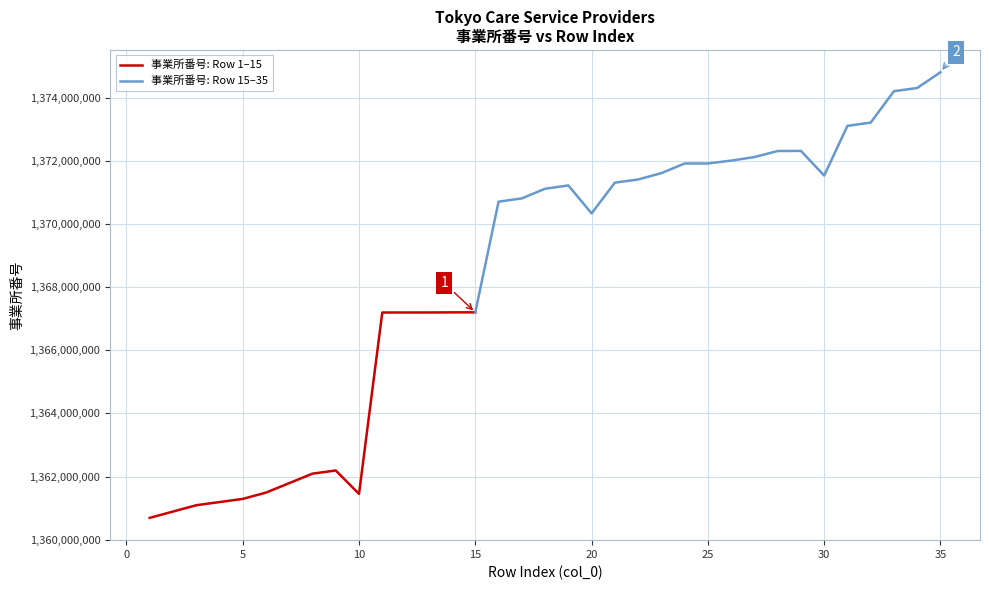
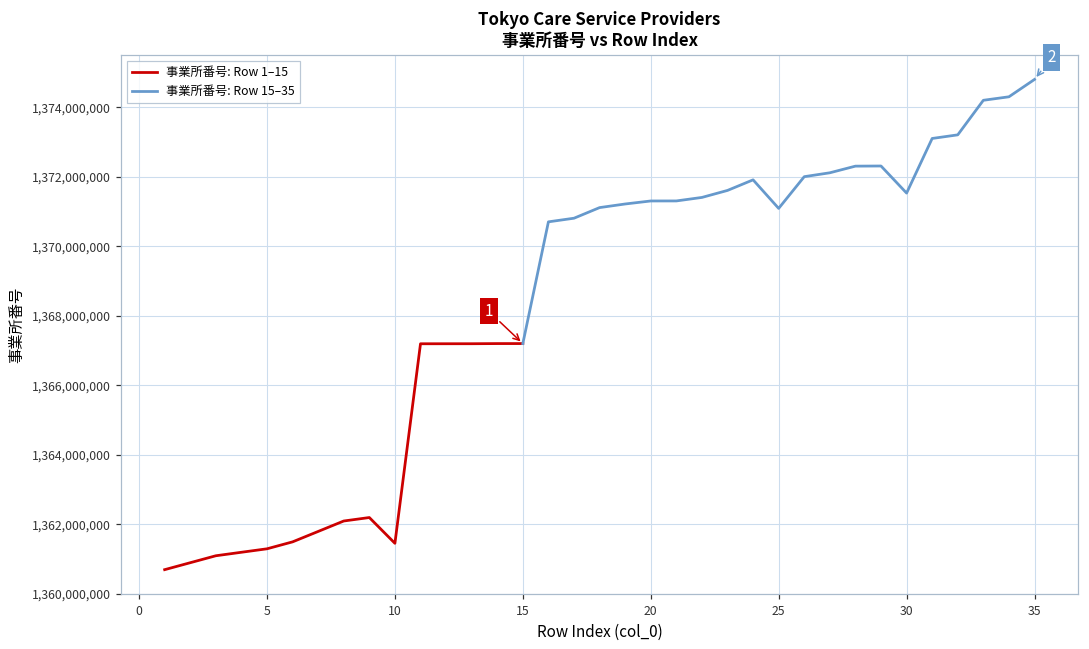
事業所番号: Row 15–35, 20: 1,370,300,000 -> 1,371,300,000
事業所番号: Row 15–35, 25: 1,371,900,000 -> 1,371,100,000
